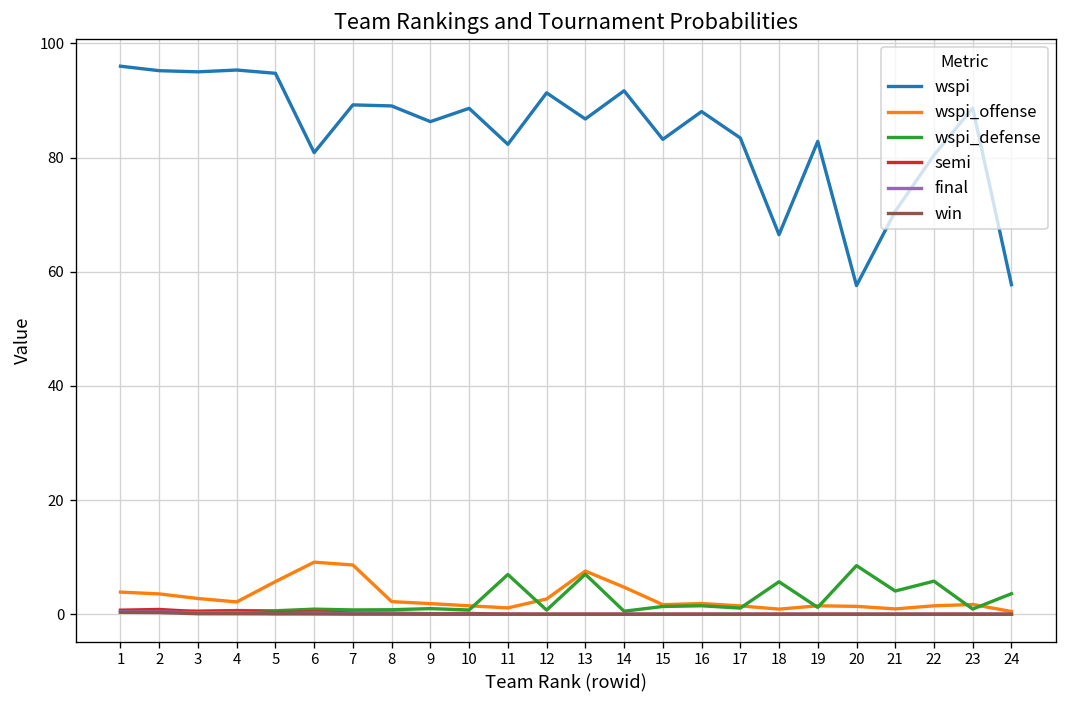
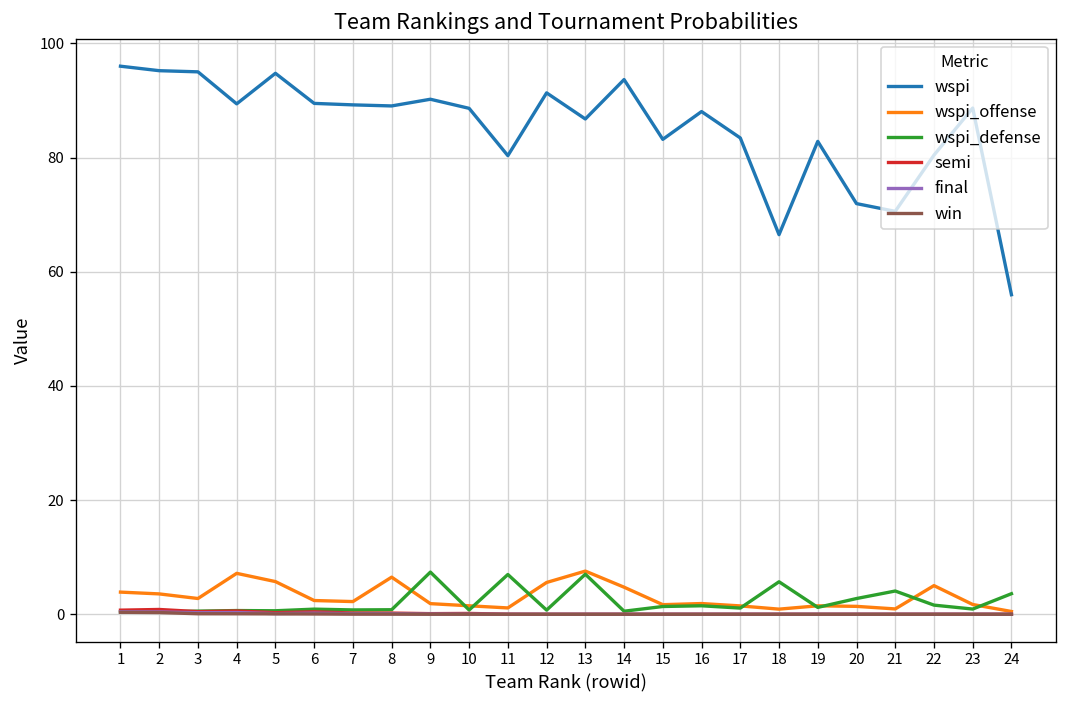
wspi, 4: 95 -> 89
wspi_offense, 4: 2 -> 7
wspi, 6: 81 -> 89
wspi_offense, 6: 9 -> 2
wspi_offense, 7: 9 -> 2
wspi_offense, 8: 2 -> 6
wspi, 9: 86 -> 90
wspi_defense, 9: 1 -> 7
wspi, 11: 82 -> 80
wspi_offense, 12: 3 -> 6
wspi, 14: 92 -> 94
wspi, 20: 58 -> 72
wspi_defense, 20: 9 -> 3
wspi_offense, 22: 1 -> 5
wspi_defense, 22: 6 -> 2
wspi, 24: 58 -> 56
